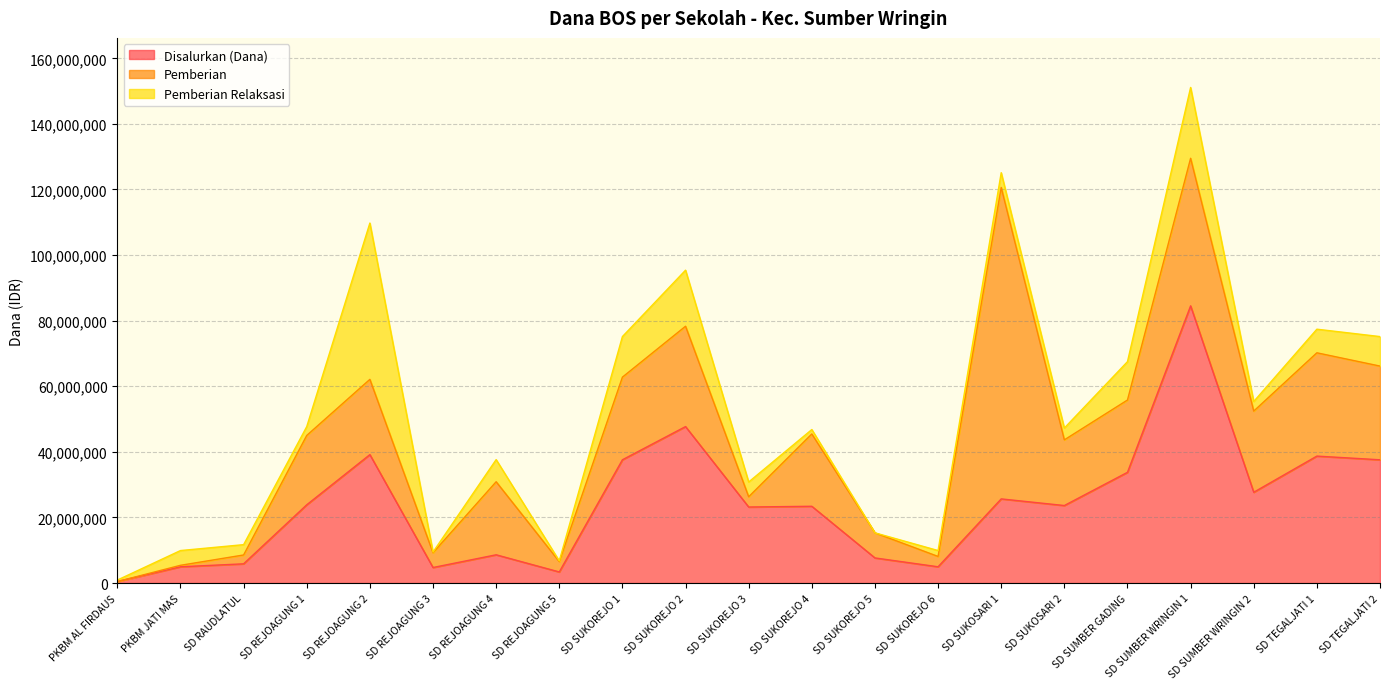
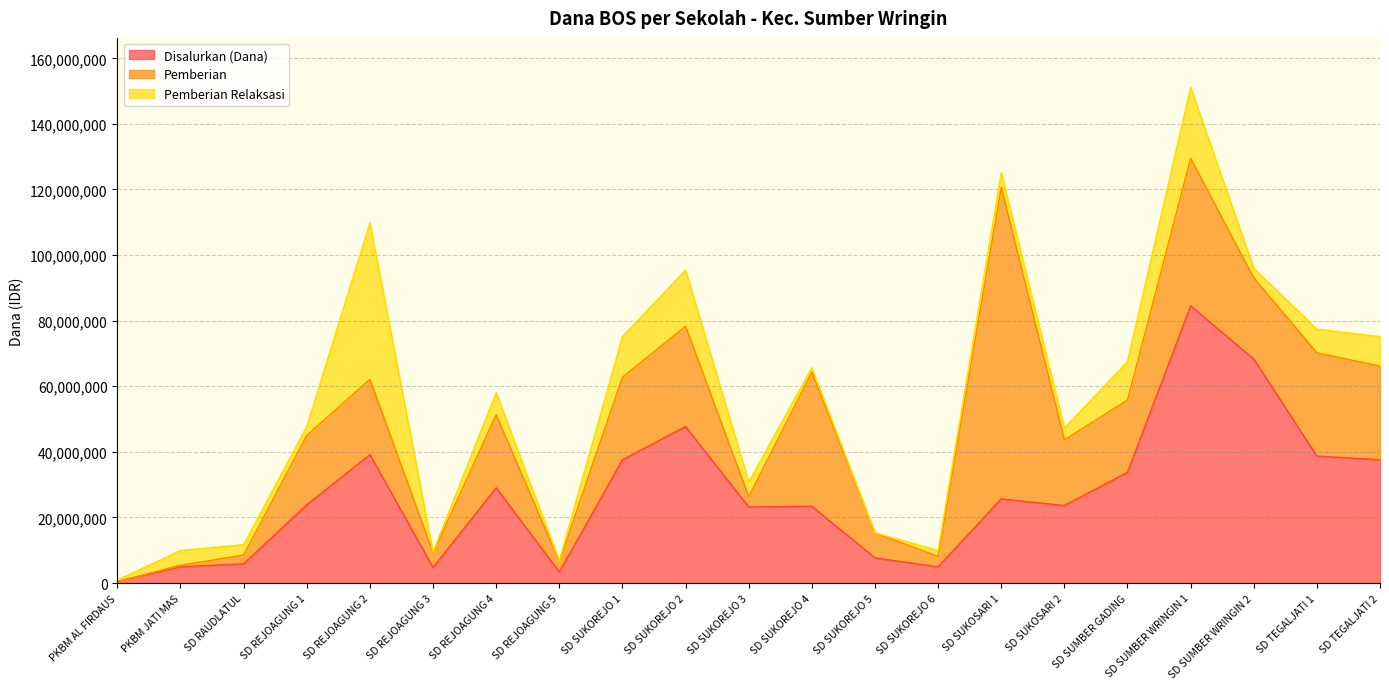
Disalurkan (Dana), SD REJOAGUNG 4: 9,000,000 -> 29,000,000
Pemberian, SD SUKOREJO 4: 22,000,000 -> 41,000,000
Disalurkan (Dana), SD SUMBER WRINGIN 2: 28,000,000 -> 68,000,000
